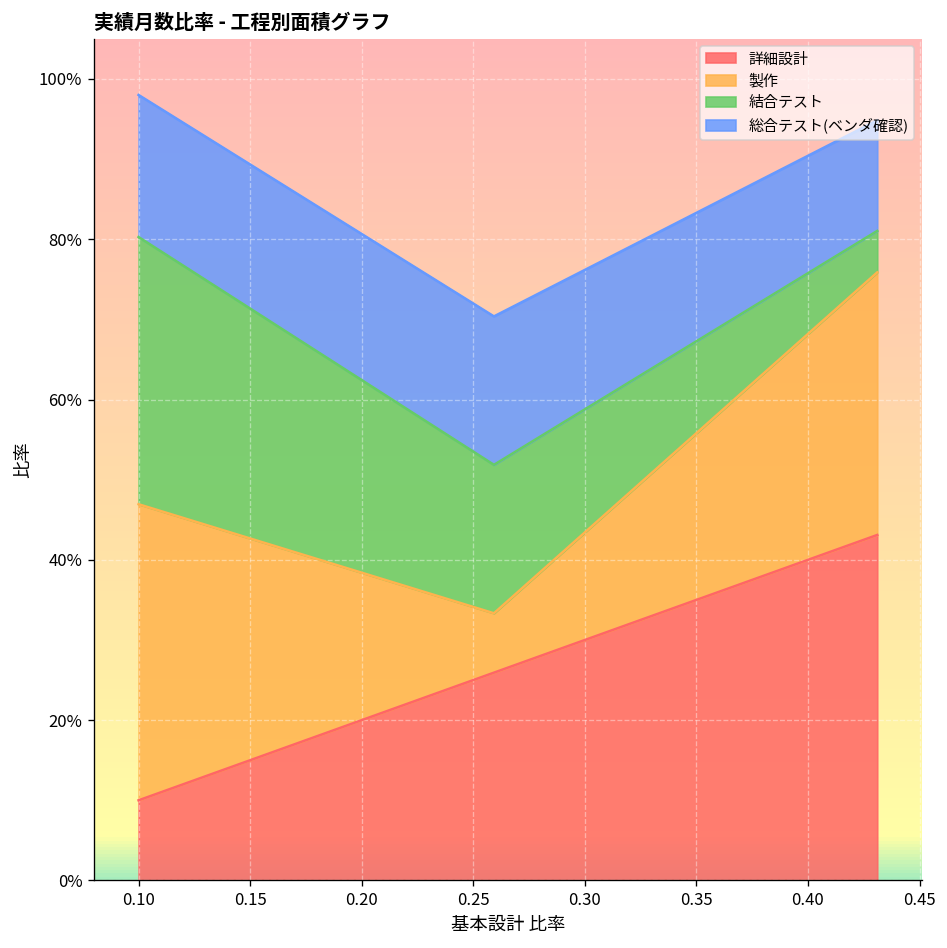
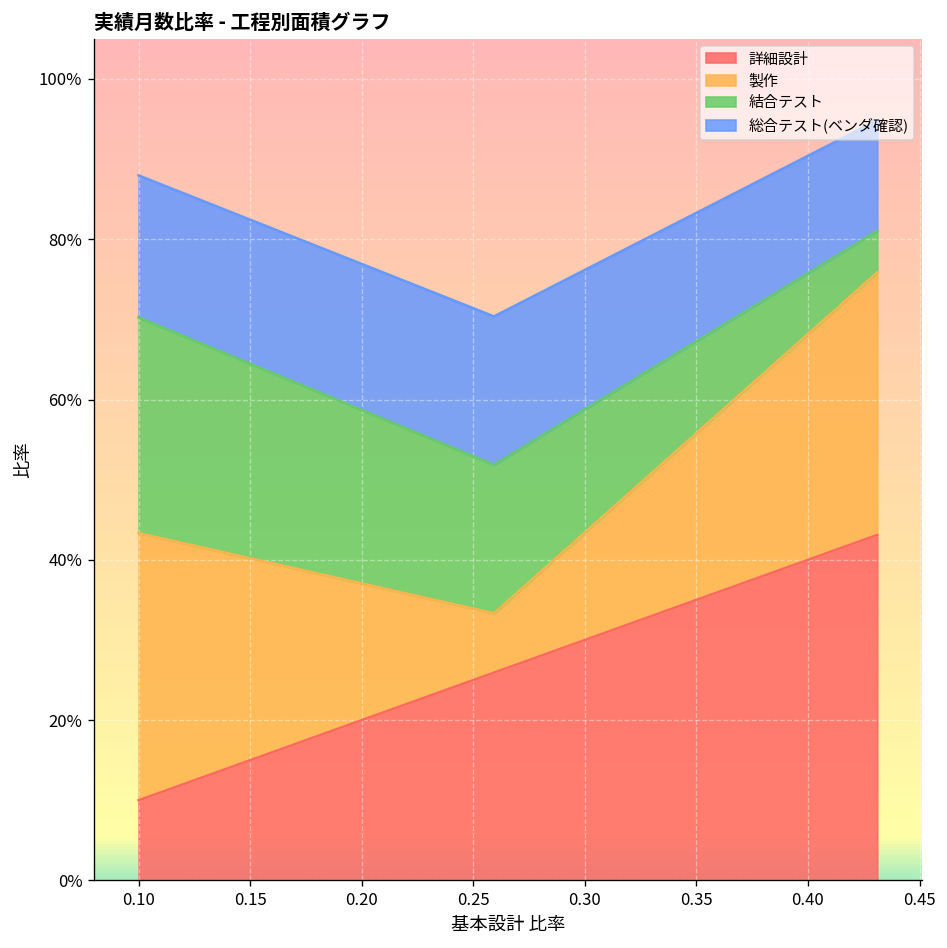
製作, 0.10: 37% -> 33%
結合テスト, 0.10: 33% -> 27%
